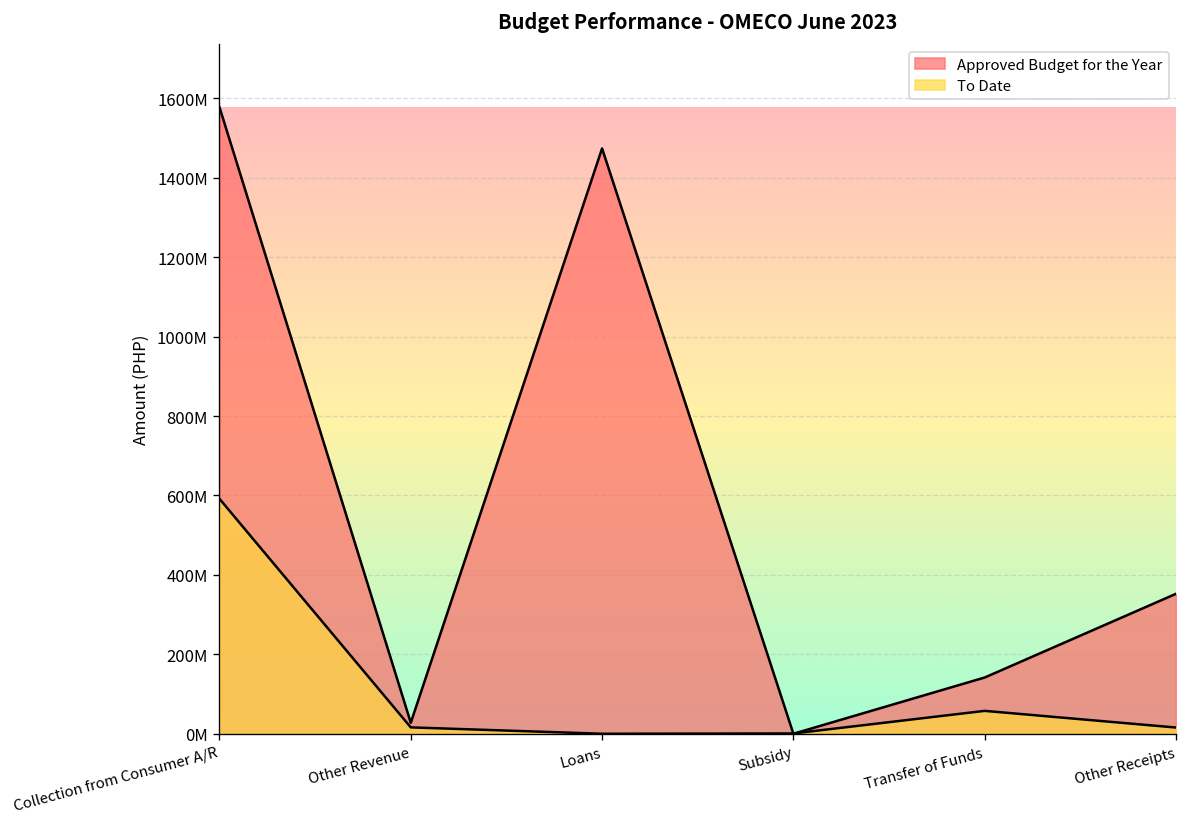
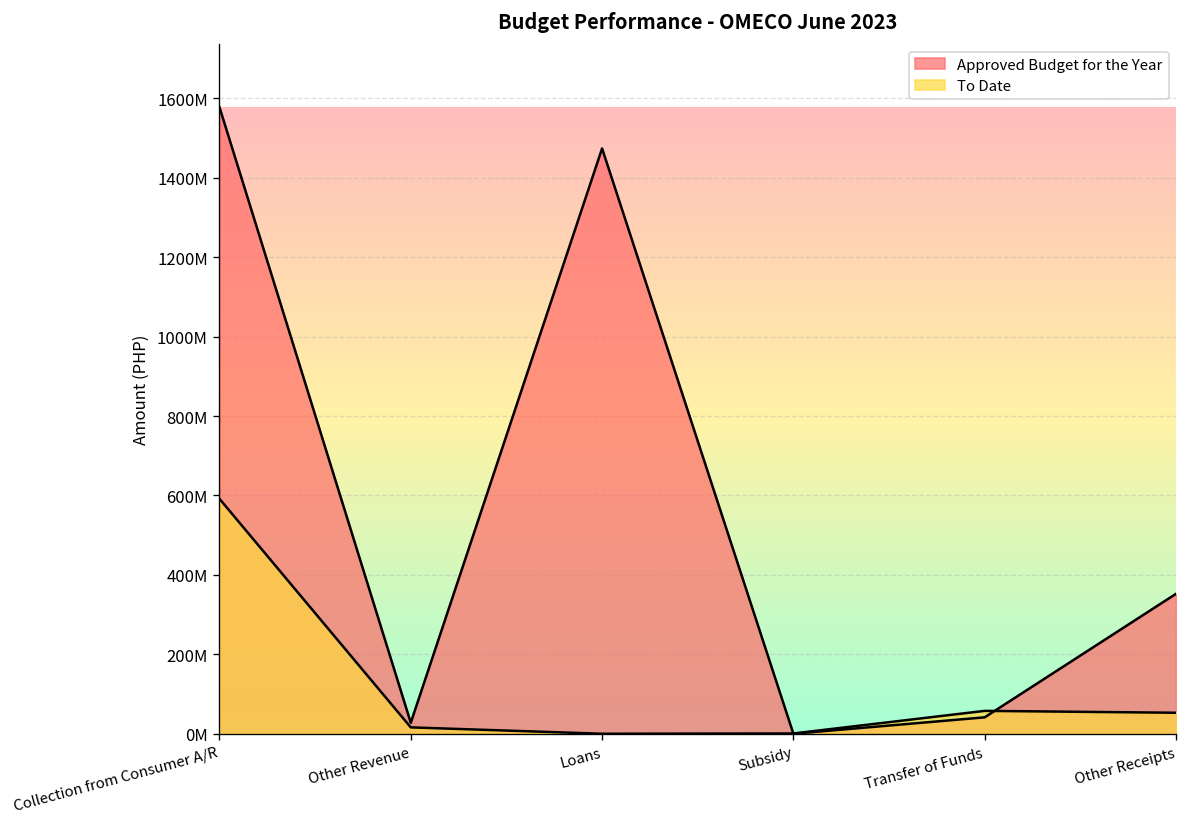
Approved Budget for the Year, Transfer of Funds: 140000000 -> 40000000
To Date, Other Receipts: 20000000 -> 50000000
